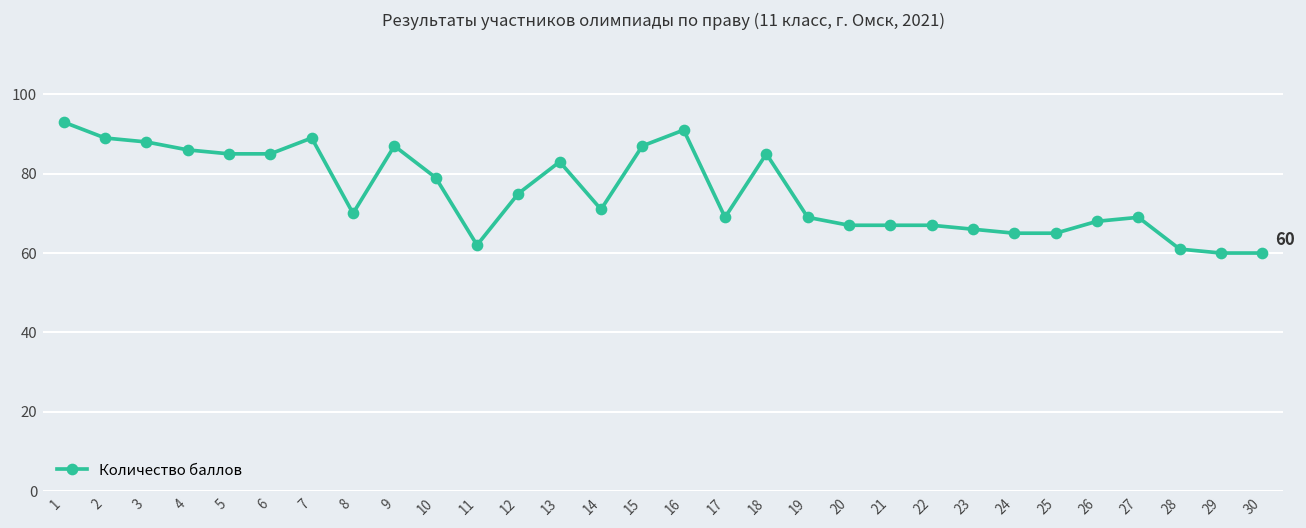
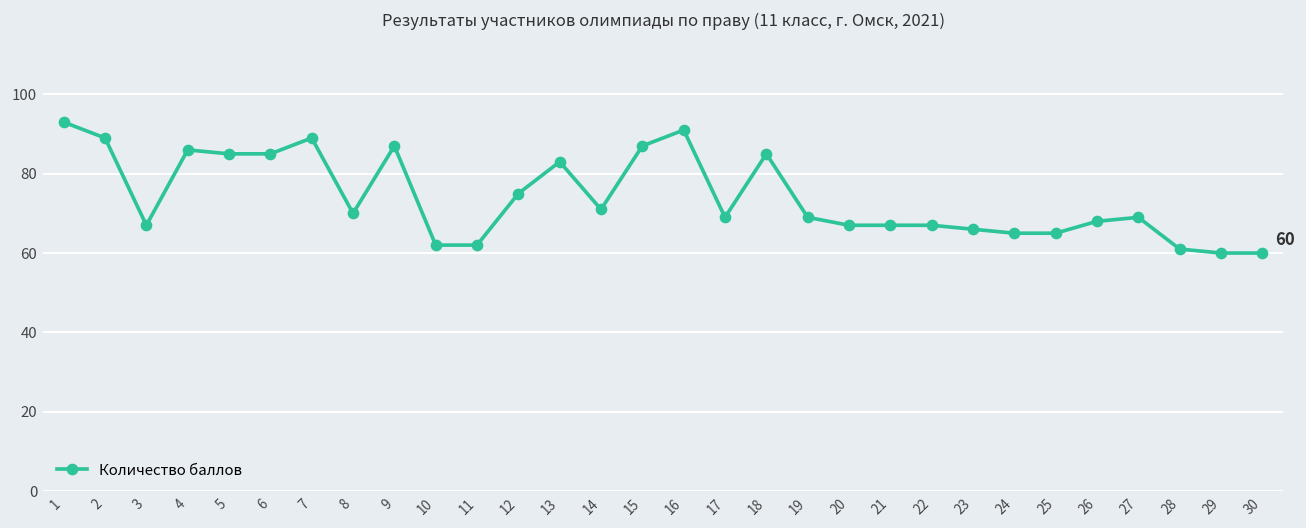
3: 88 -> 67
10: 79 -> 62
